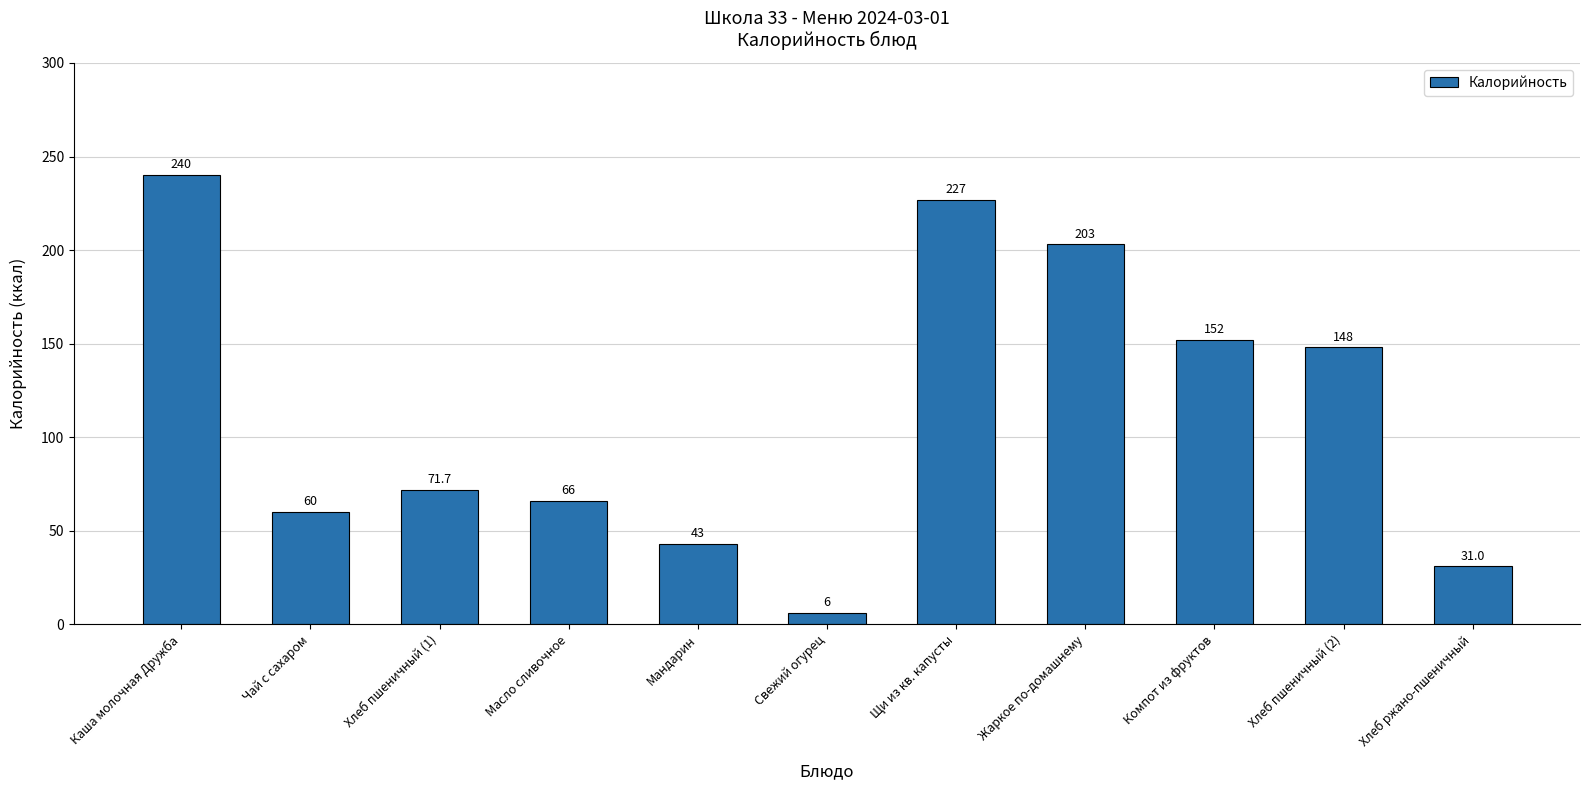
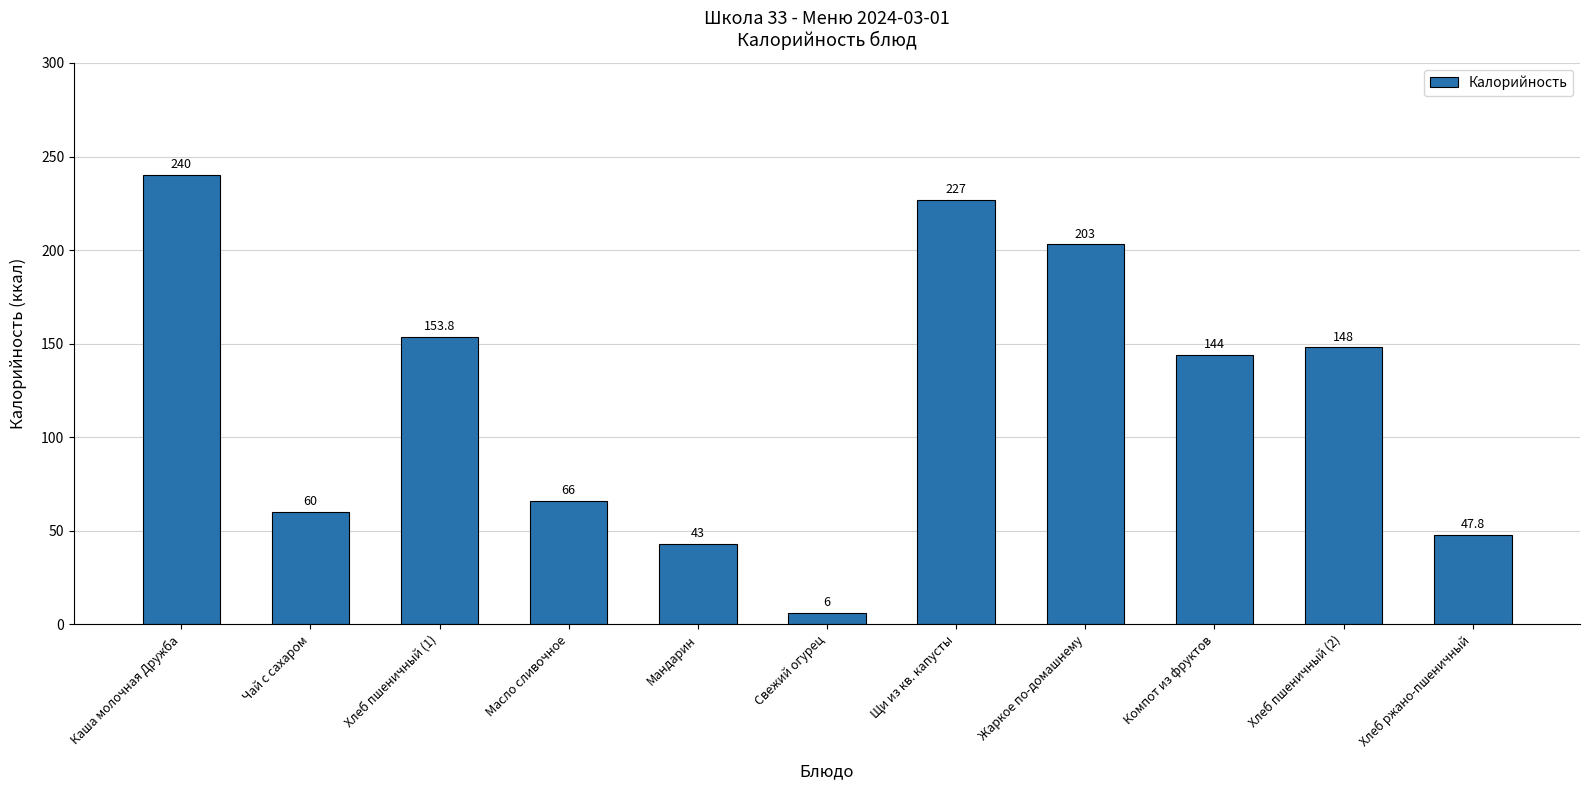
Хлеб пшеничный (1): 71.7 -> 153.8
Компот из фруктов: 152 -> 144
Хлеб ржано-пшеничный: 31.0 -> 47.8
